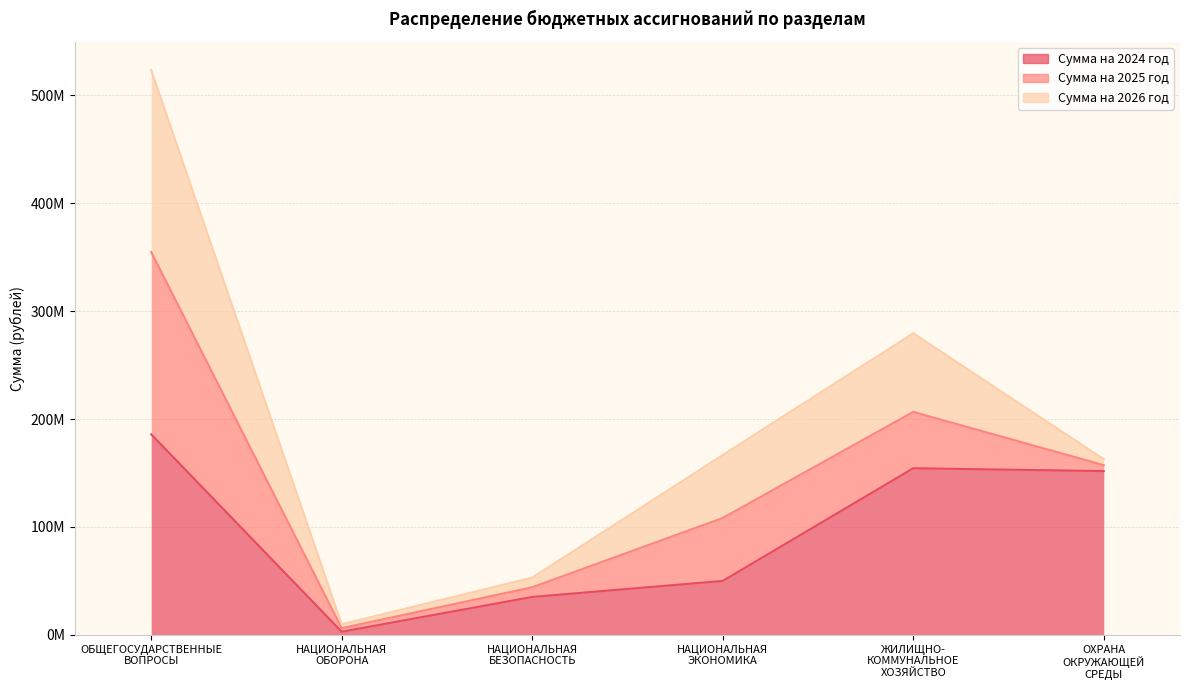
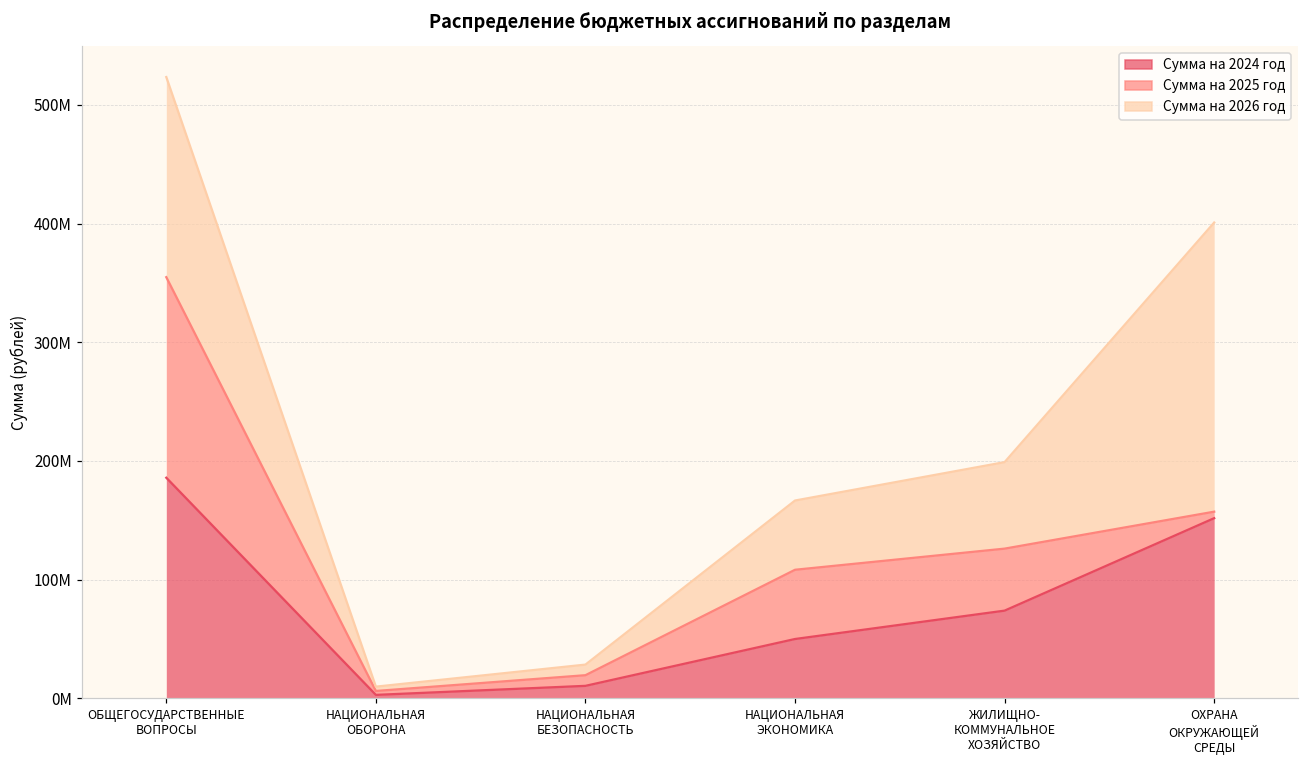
Сумма на 2024 год, НАЦИОНАЛЬНАЯ БЕЗОПАСНОСТЬ: 35000000 -> 11000000
Сумма на 2024 год, ЖИЛИЩНО- КОММУНАЛЬНОЕ ХОЗЯЙСТВО: 154000000 -> 74000000
Сумма на 2026 год, ОХРАНА ОКРУЖАЮЩЕЙ СРЕДЫ: 5000000 -> 244000000
